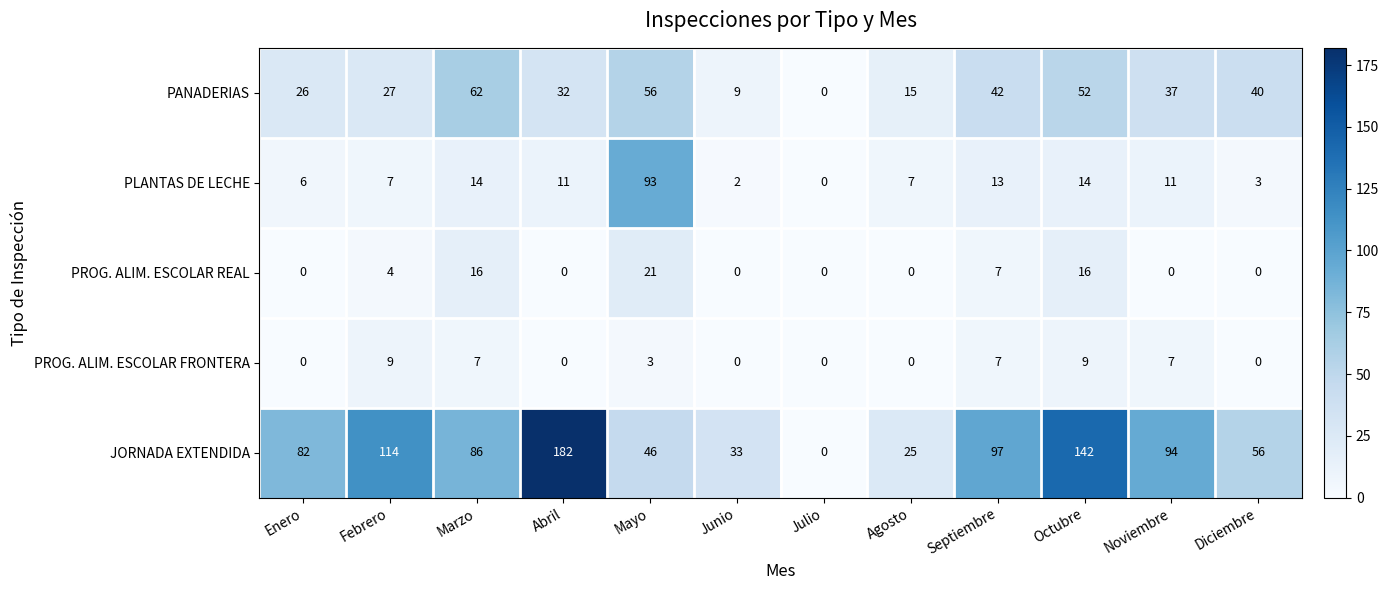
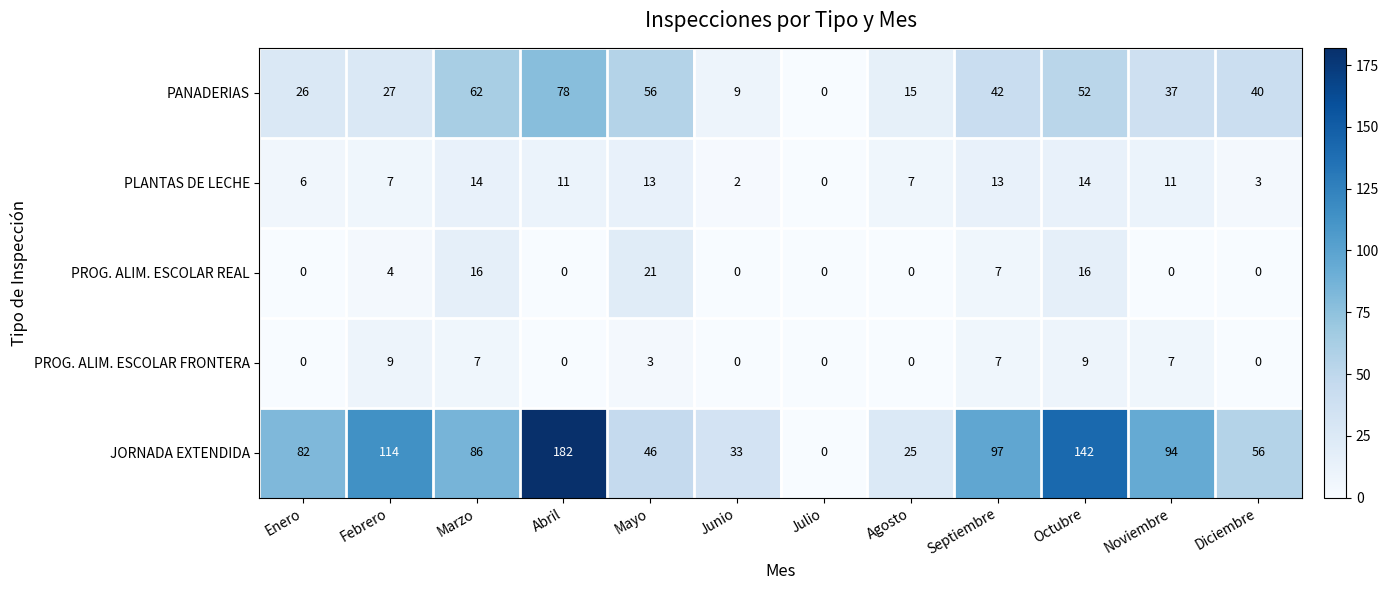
PANADERIAS, Abril: 32 -> 78
PLANTAS DE LECHE, Mayo: 93 -> 13
